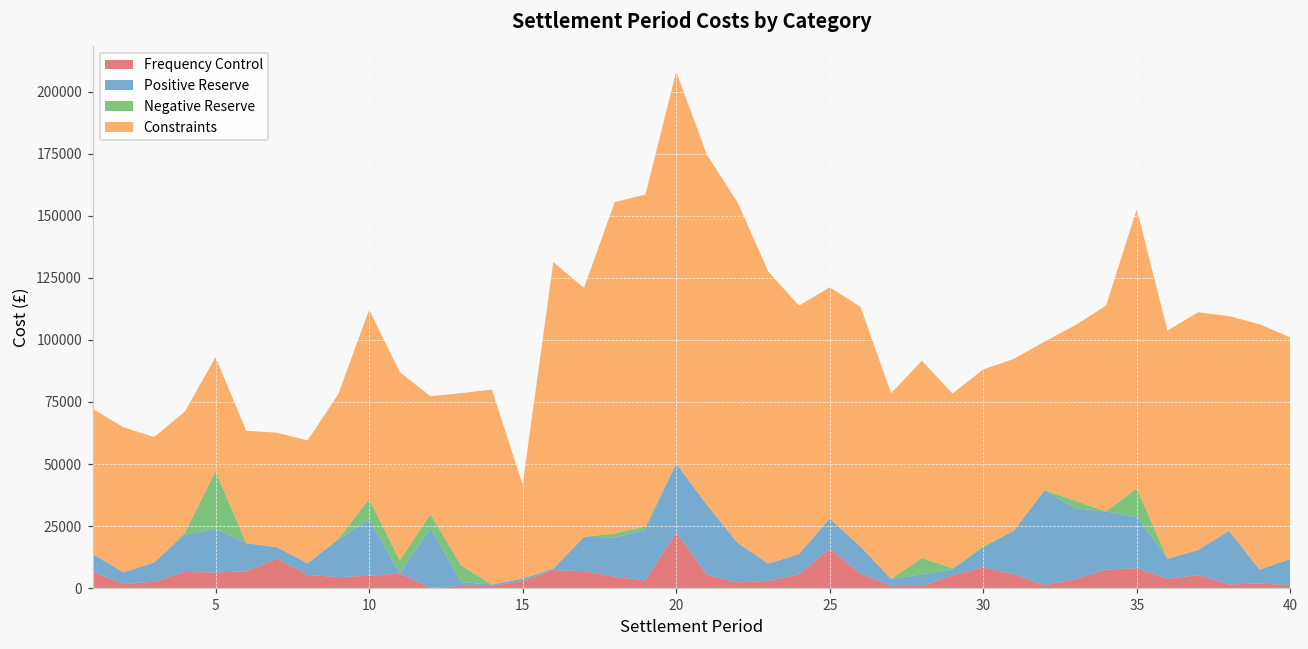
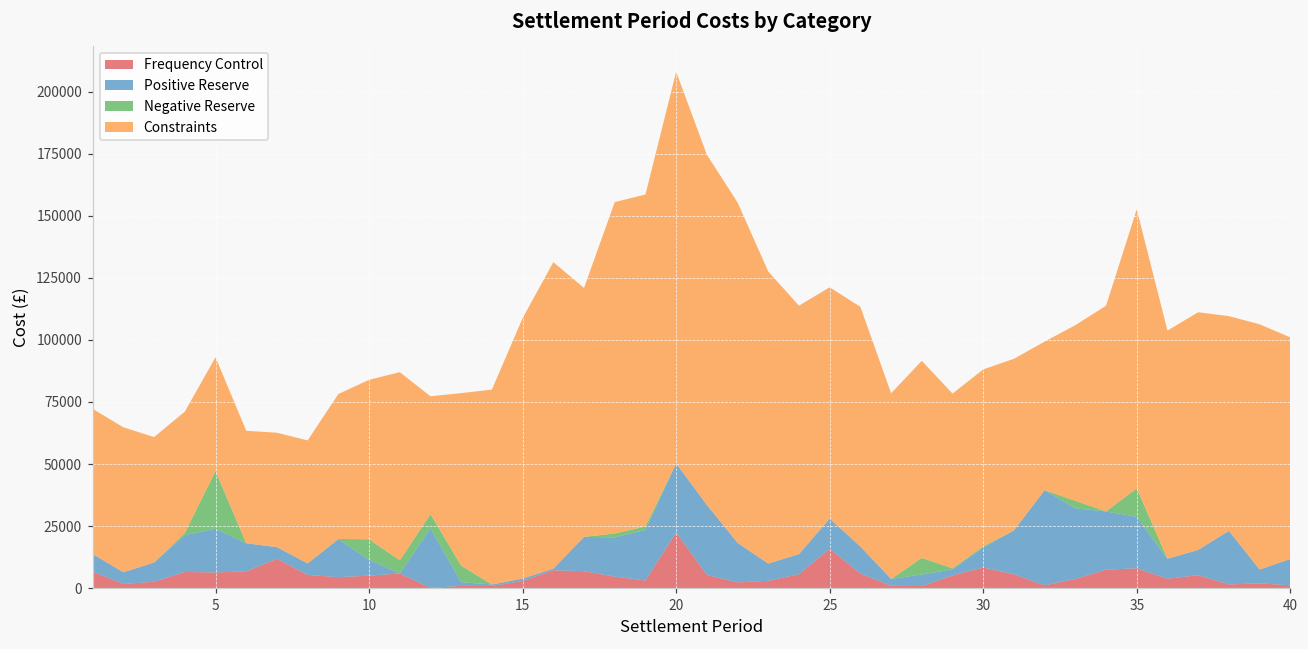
Positive Reserve, 10: 23000 -> 6000
Constraints, 10: 76000 -> 64000
Constraints, 15: 38000 -> 105000
